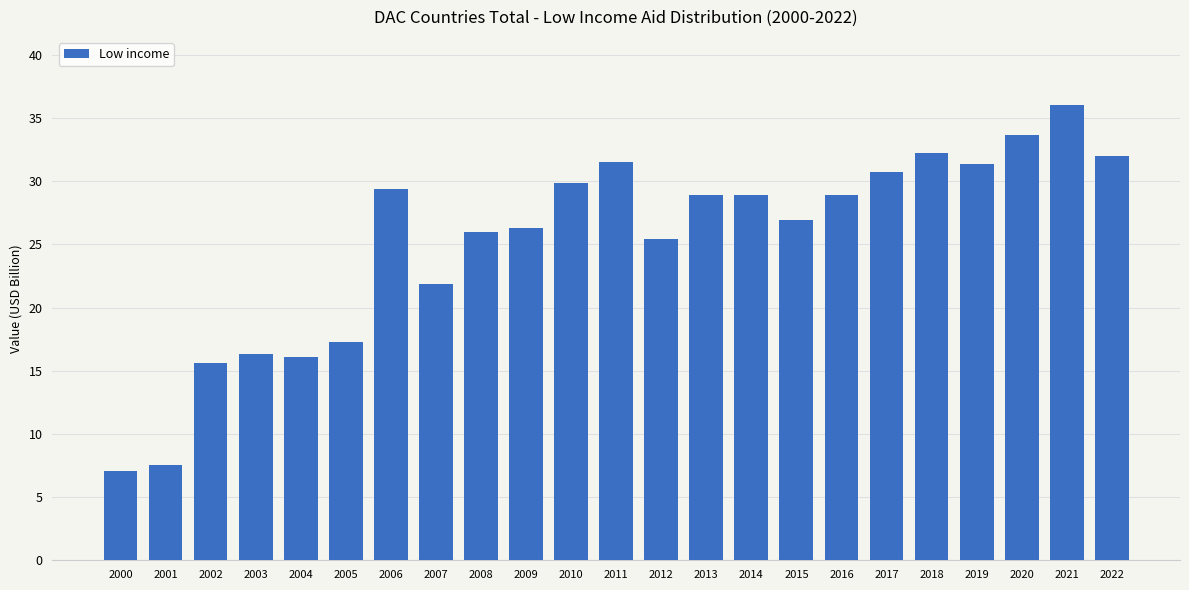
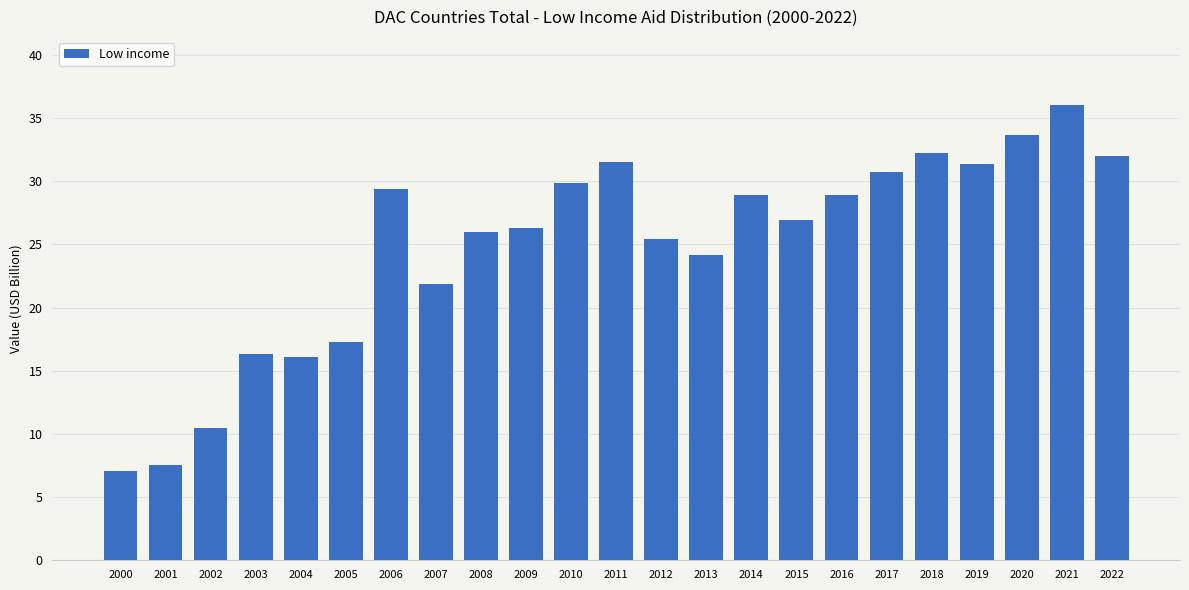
2002: 15.6 -> 10.5
2013: 28.9 -> 24.2
